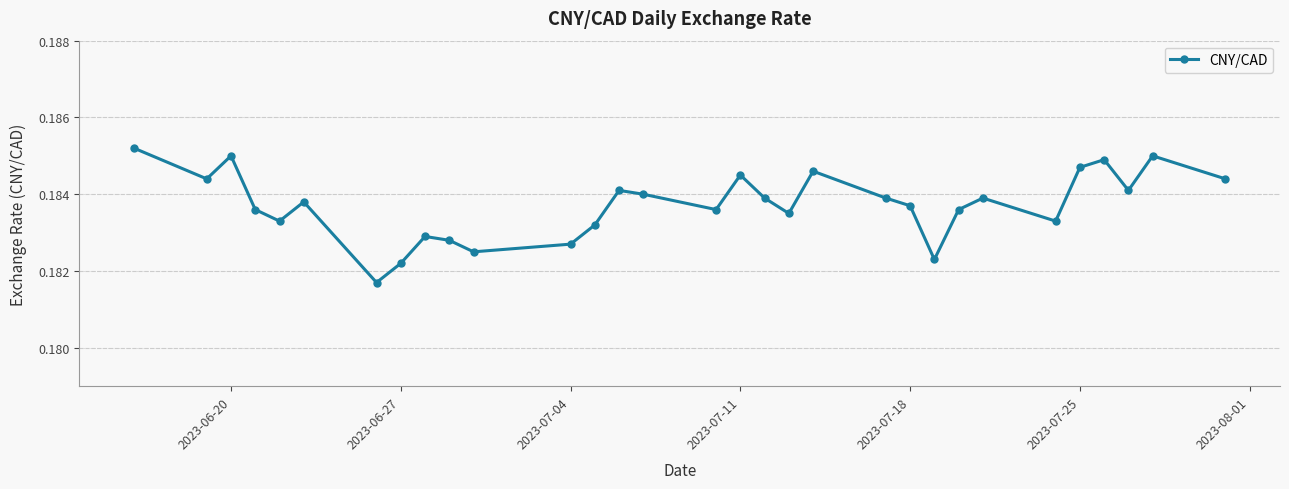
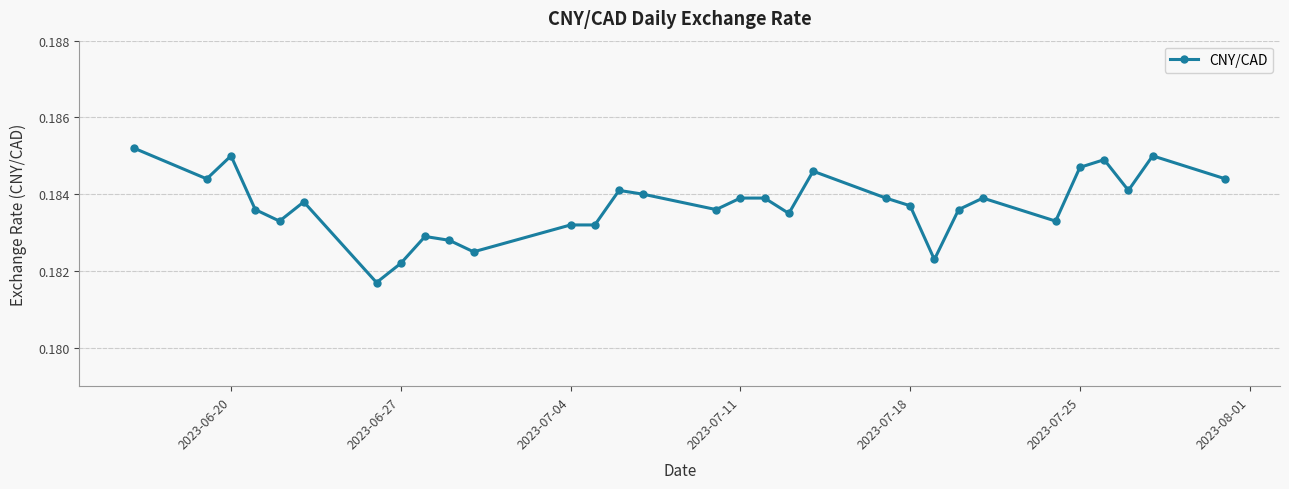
2023-07-04: 0.1827 -> 0.1832
2023-07-11: 0.1845 -> 0.1839
